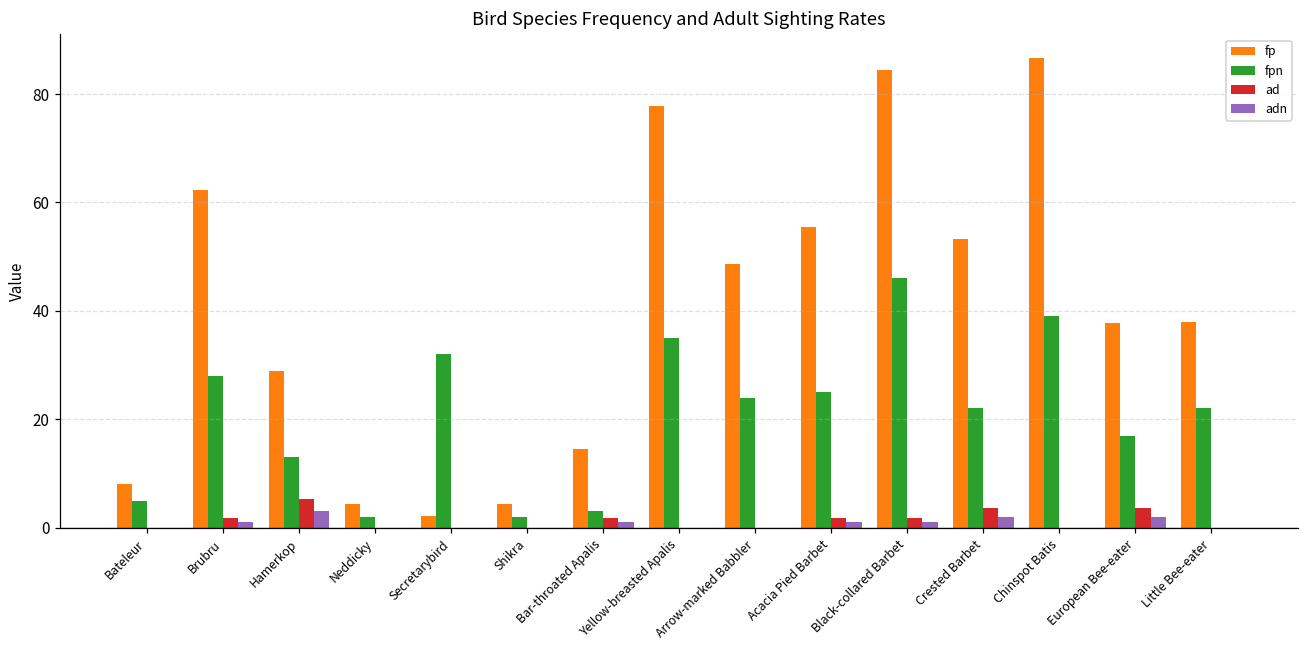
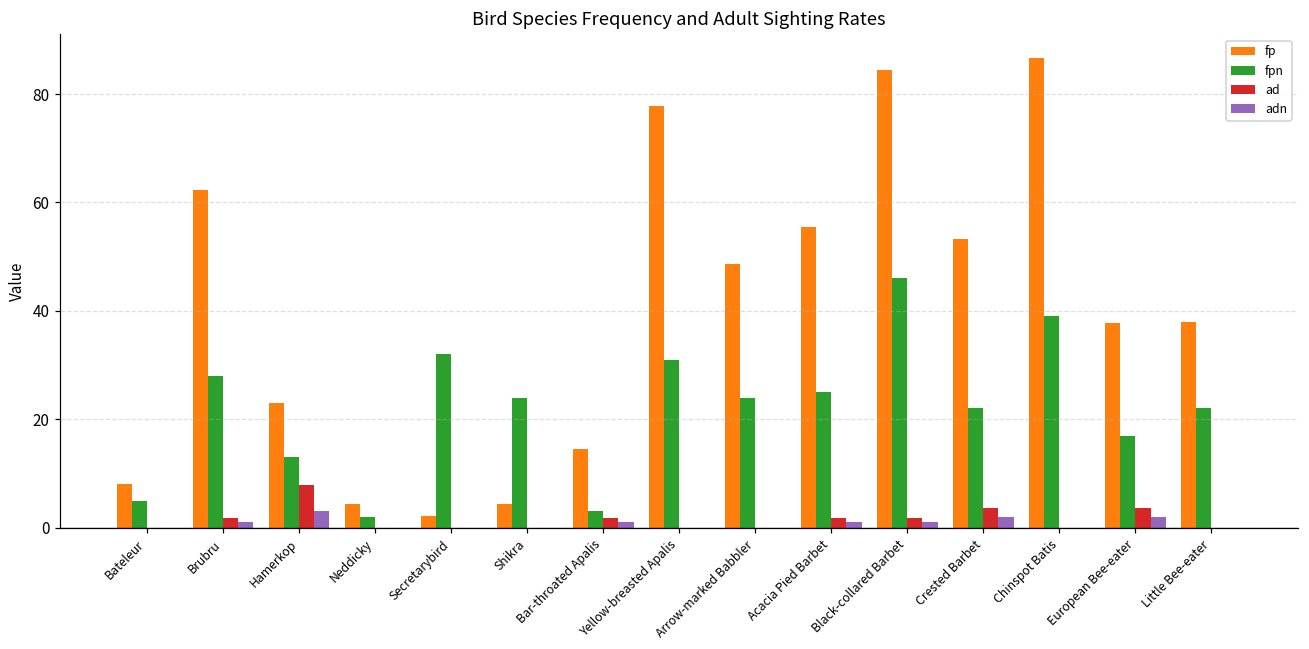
fp, Hamerkop: 29 -> 23
ad, Hamerkop: 5 -> 8
fpn, Shikra: 2 -> 24
fpn, Yellow-breasted Apalis: 35 -> 31
